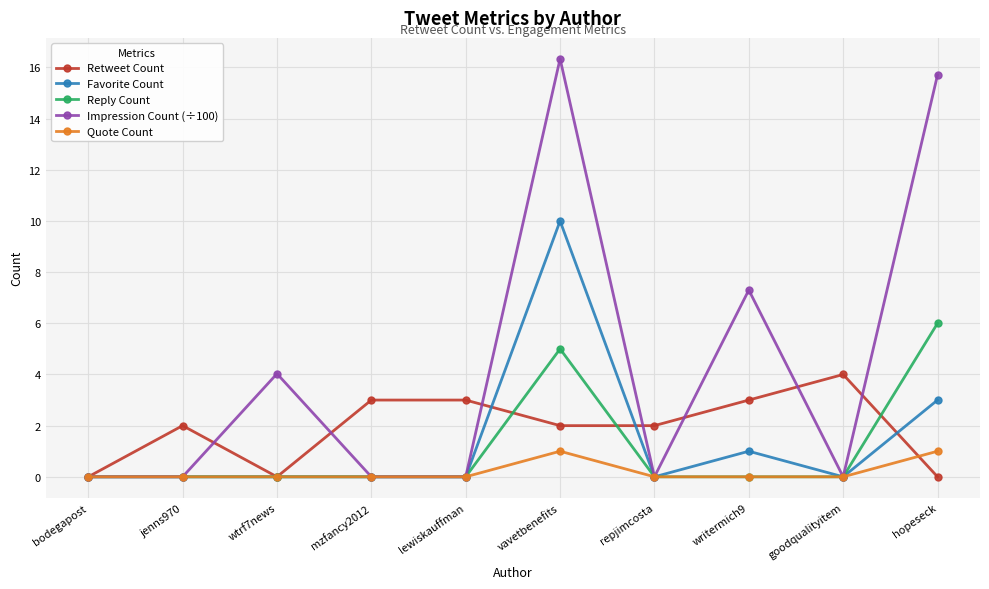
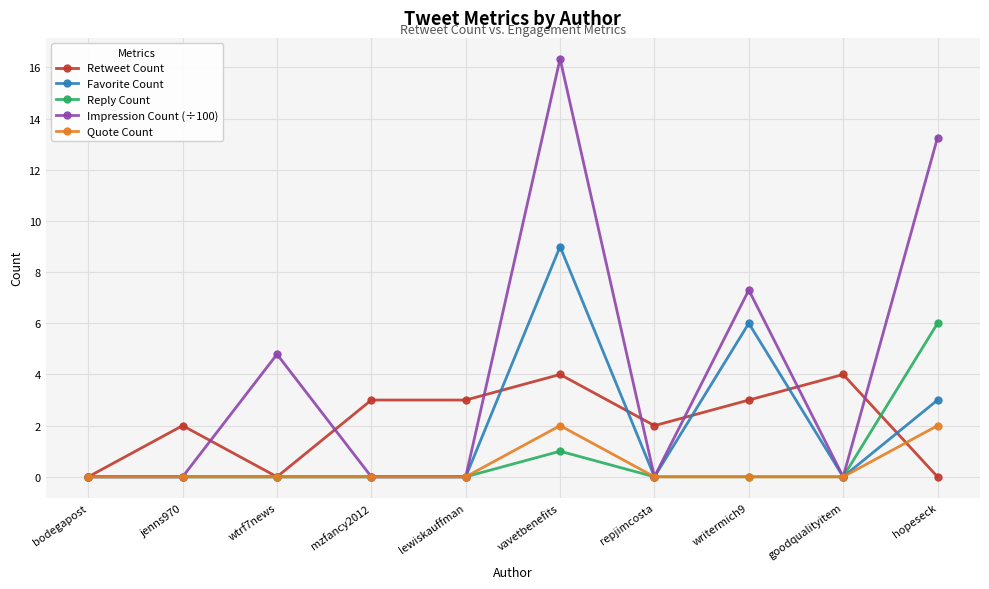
Impression Count (÷100), wtrf7news: 4.0 -> 4.8
Retweet Count, vavetbenefits: 2 -> 4
Favorite Count, vavetbenefits: 10 -> 9
Reply Count, vavetbenefits: 5 -> 1
Quote Count, vavetbenefits: 1 -> 2
Favorite Count, writermich9: 1 -> 6
Impression Count (÷100), hopeseck: 15.7 -> 13.3
Quote Count, hopeseck: 1 -> 2
